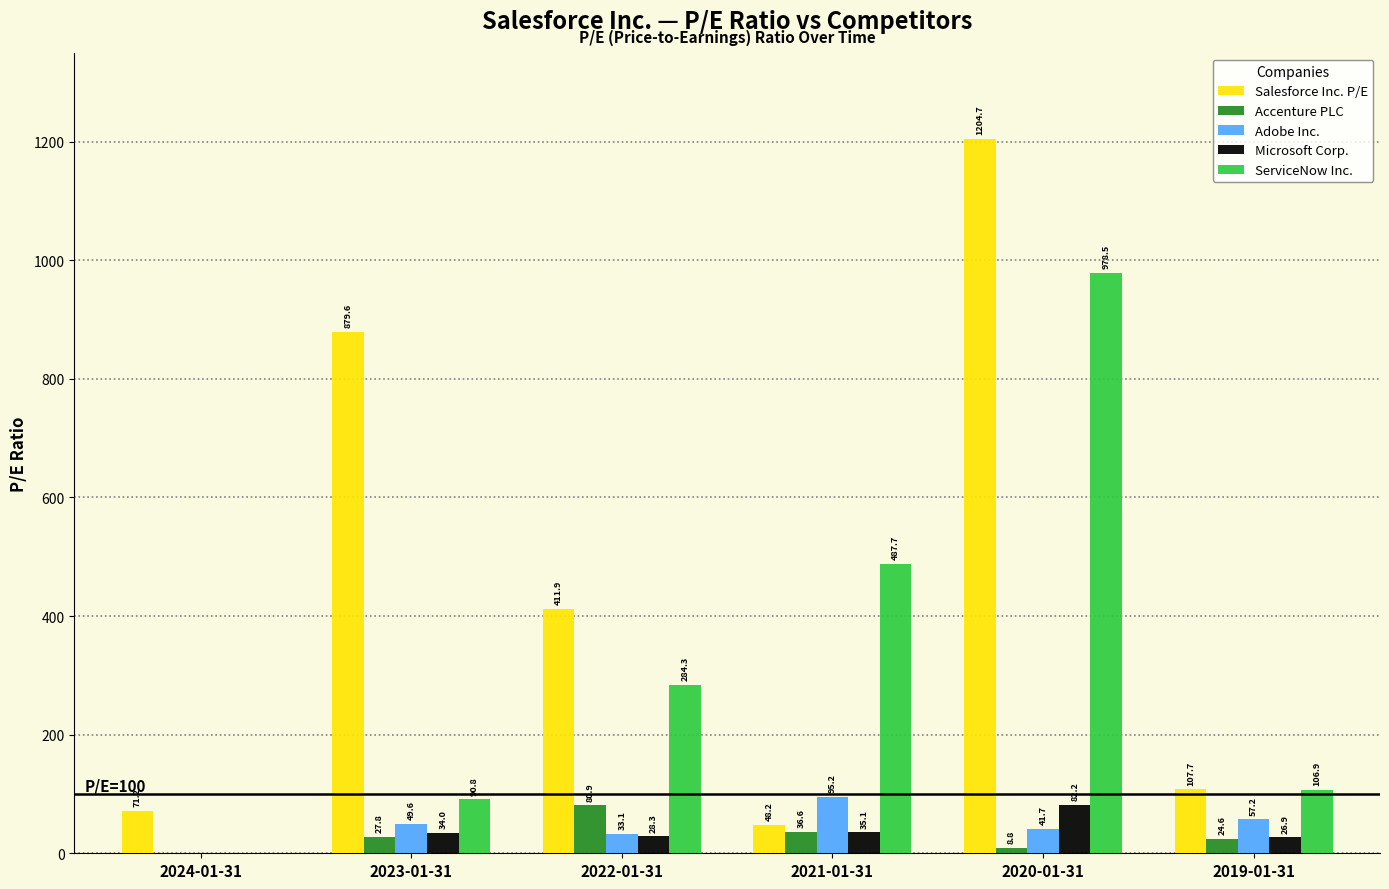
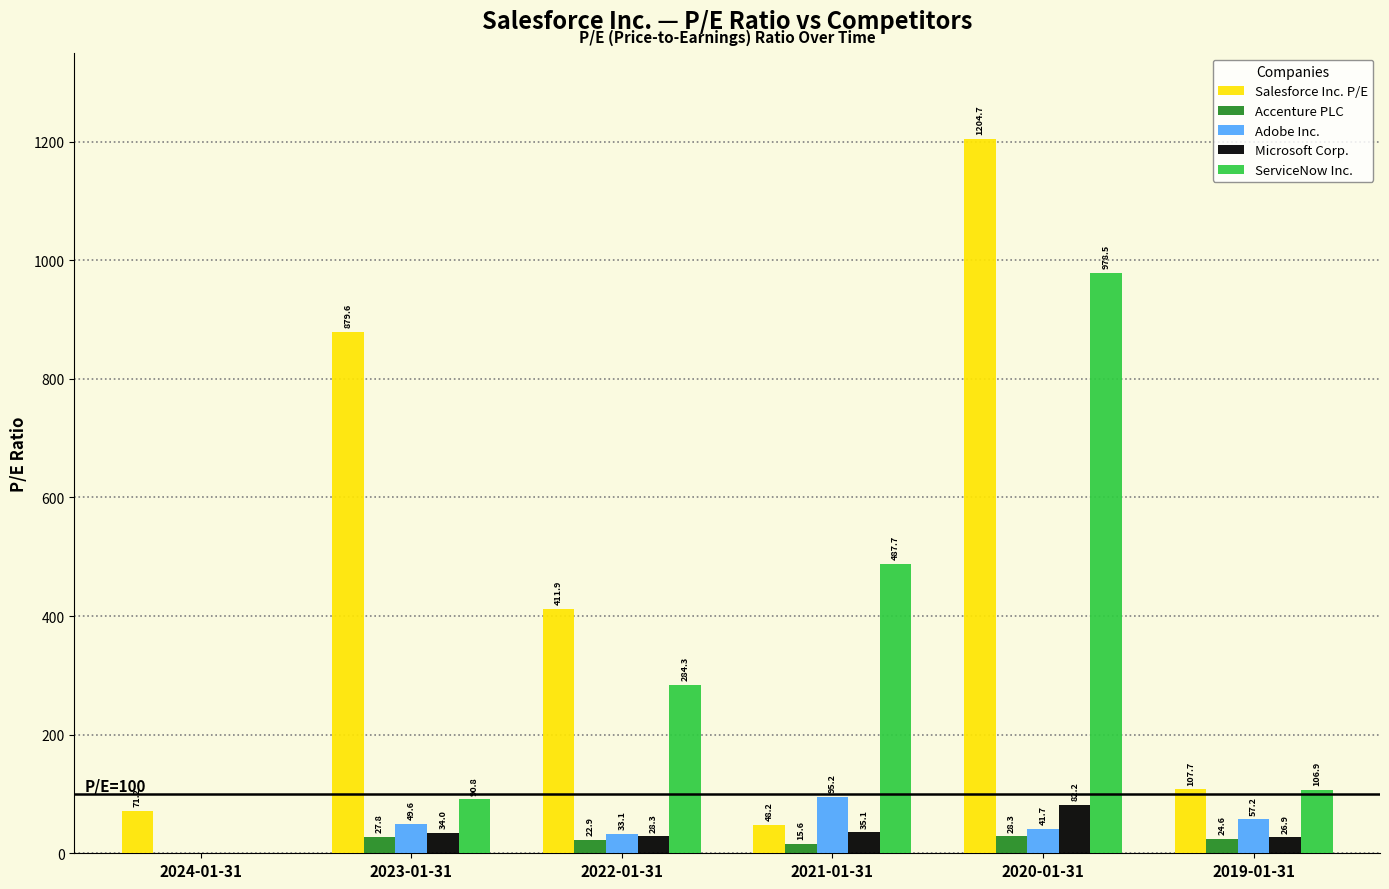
Accenture PLC, 2022-01-31: 80.9 -> 22.9
Accenture PLC, 2021-01-31: 36.6 -> 15.6
Accenture PLC, 2020-01-31: 8.8 -> 28.3
